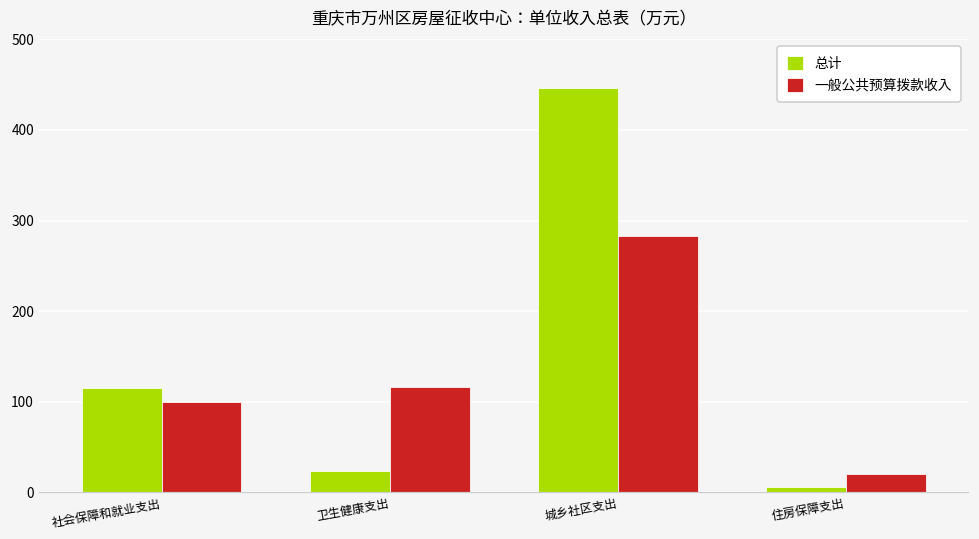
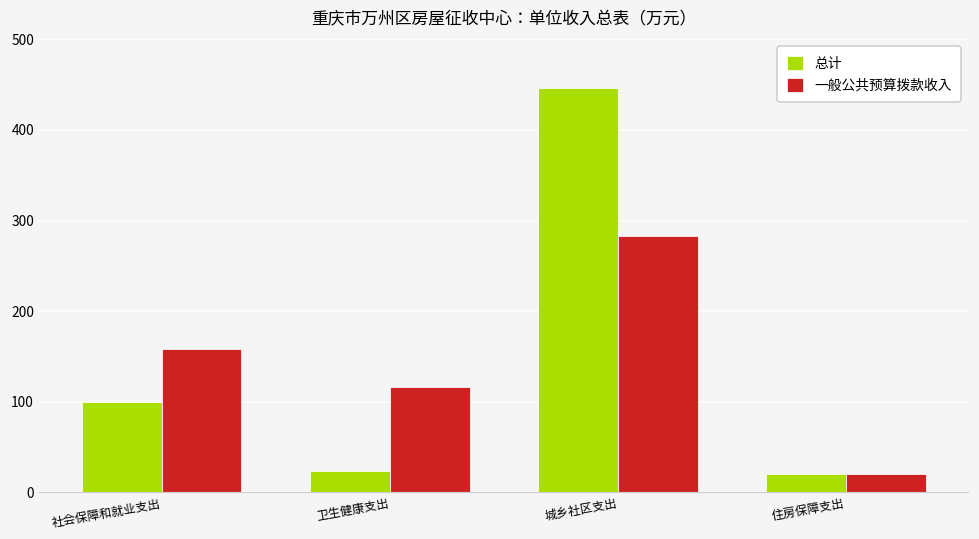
总计, 社会保障和就业支出: 110 -> 100
一般公共预算拨款收入, 社会保障和就业支出: 100 -> 160
总计, 住房保障支出: 10 -> 20
